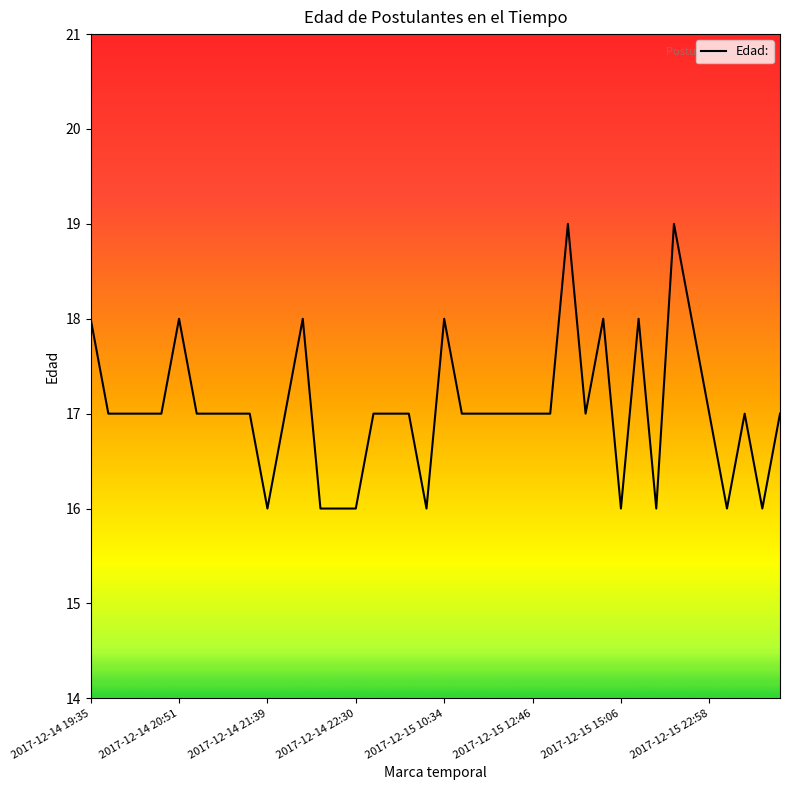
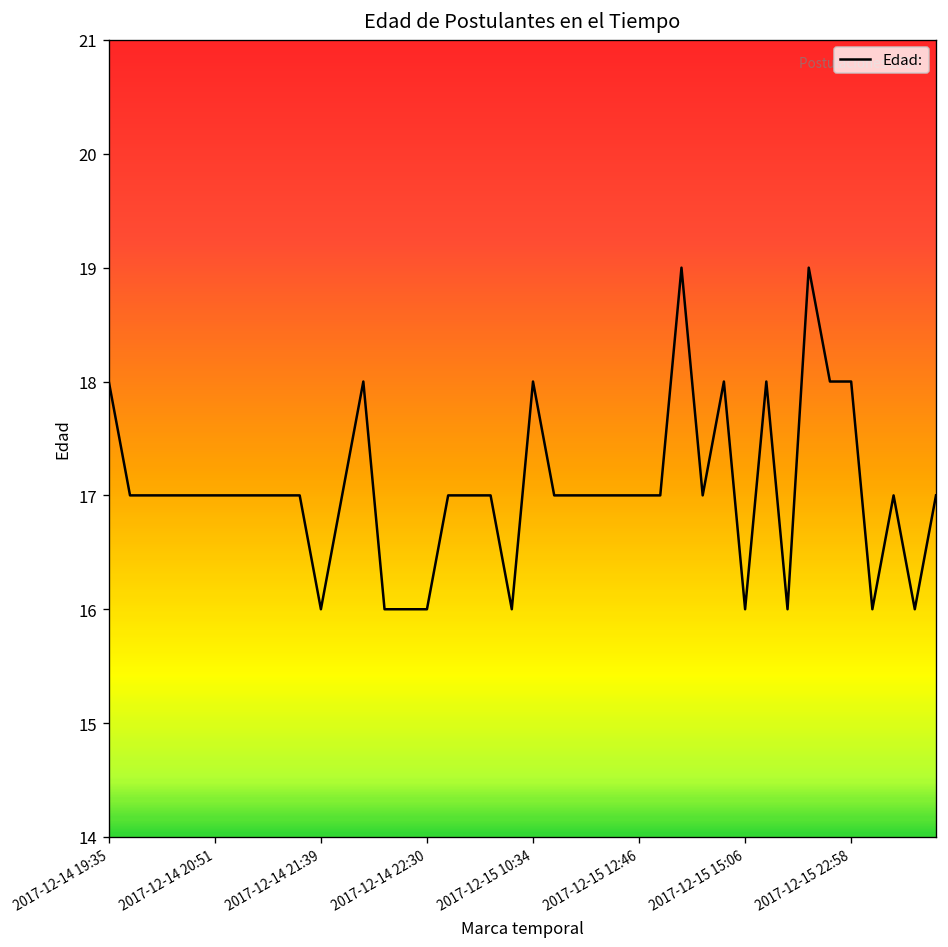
2017-12-14 20:51: 18 -> 17
2017-12-15 22:58: 17 -> 18
